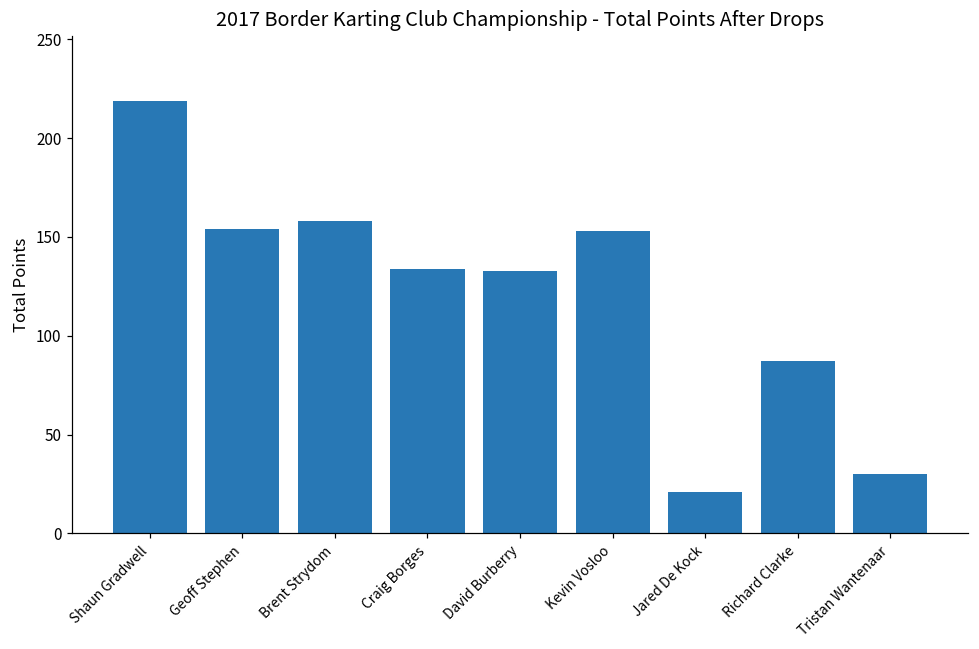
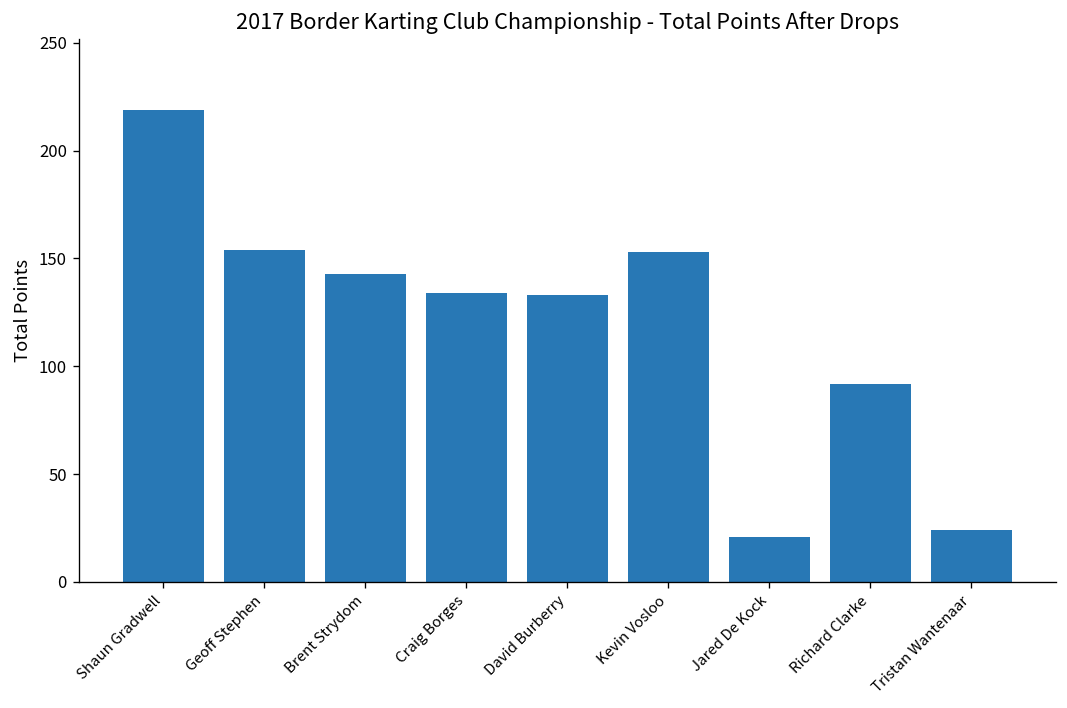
Brent Strydom: 158 -> 143
Richard Clarke: 87 -> 92
Tristan Wantenaar: 30 -> 24
